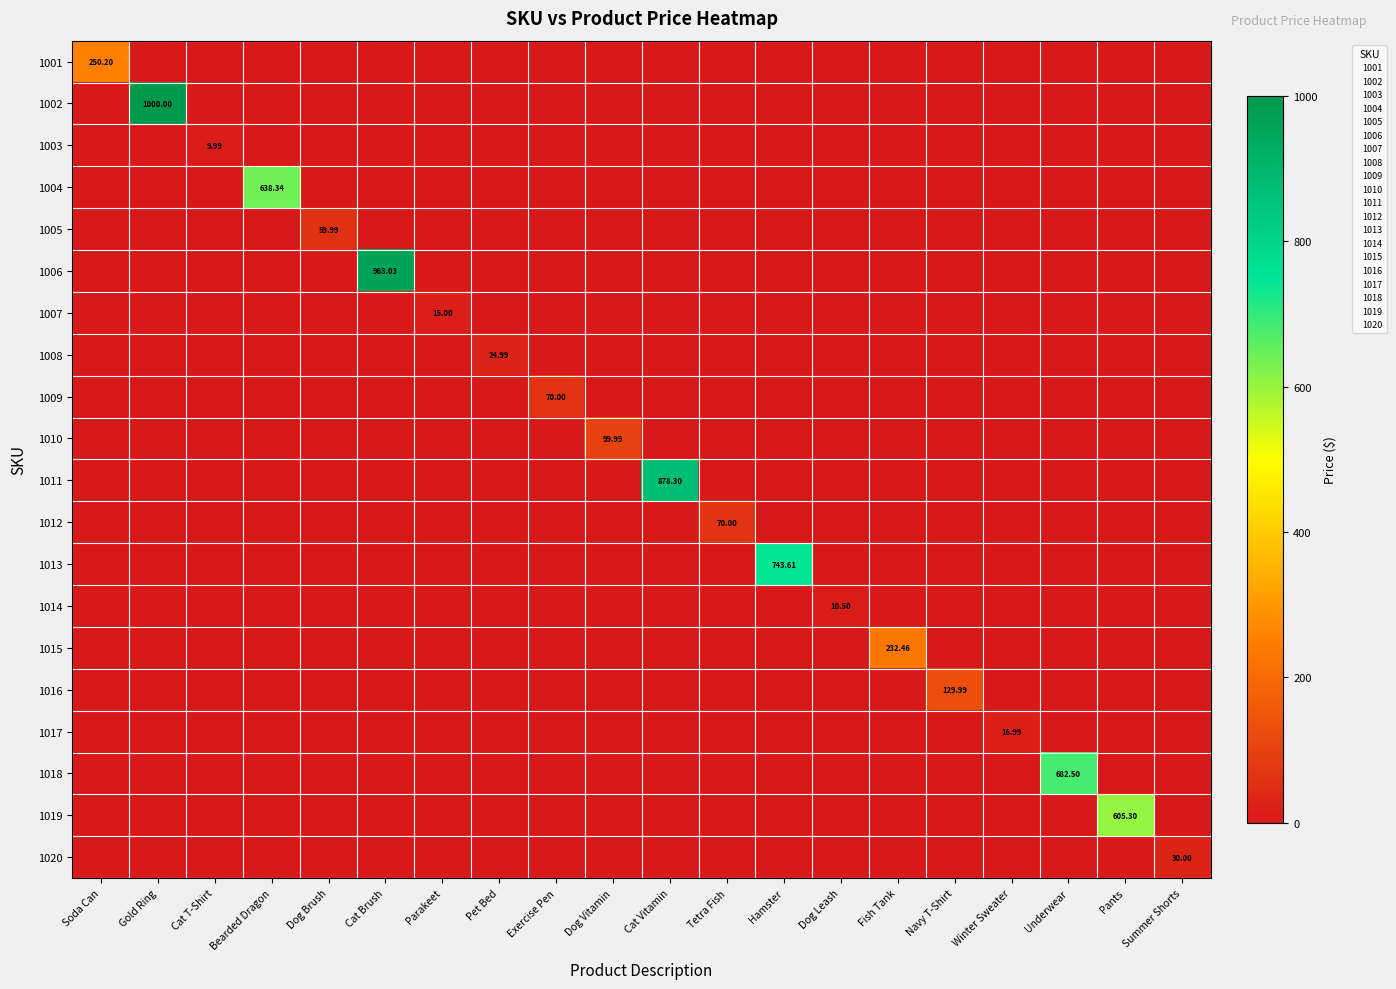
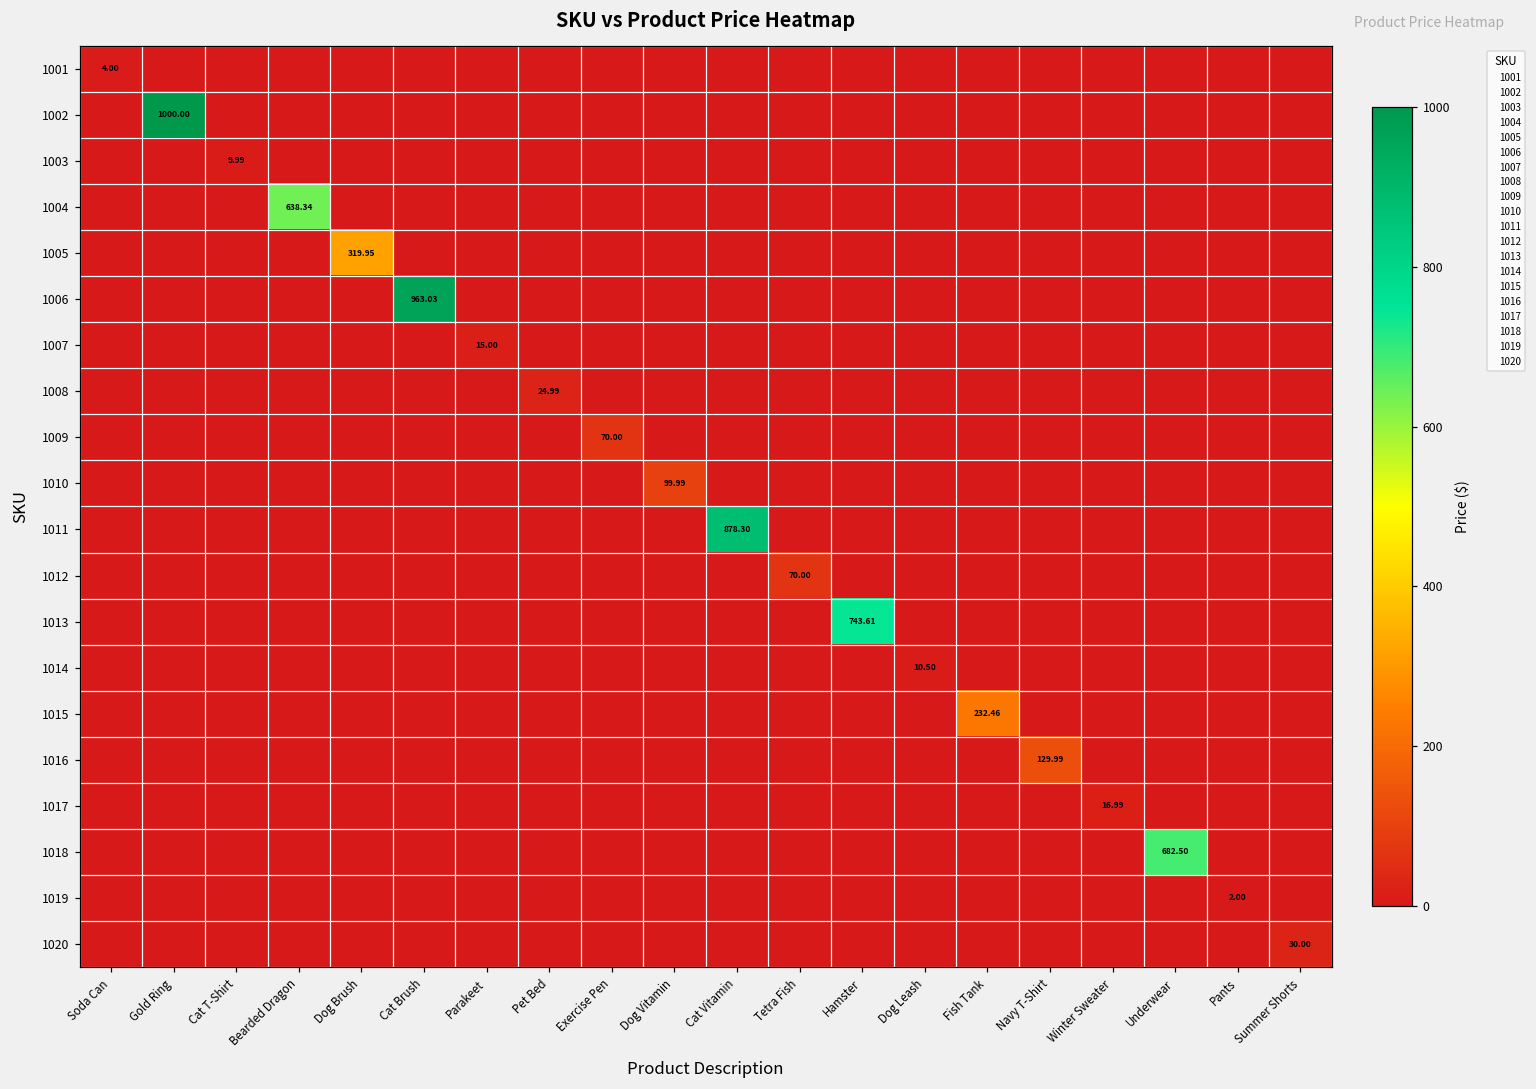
1001, Soda Can: 250.20 -> 4.00
1005, Dog Brush: 59.99 -> 319.95
1019, Pants: 605.30 -> 2.00
